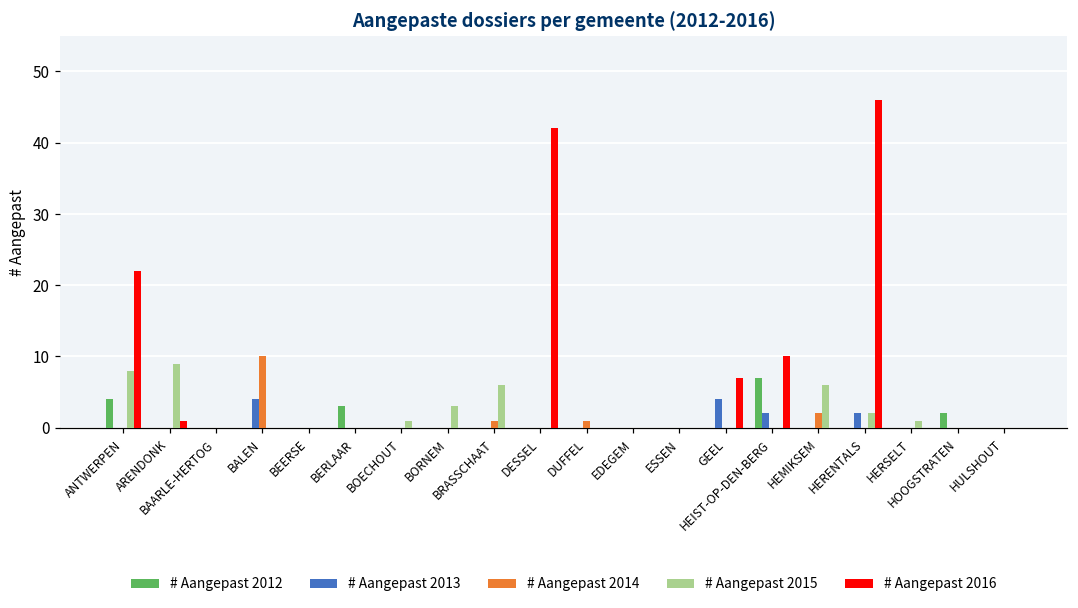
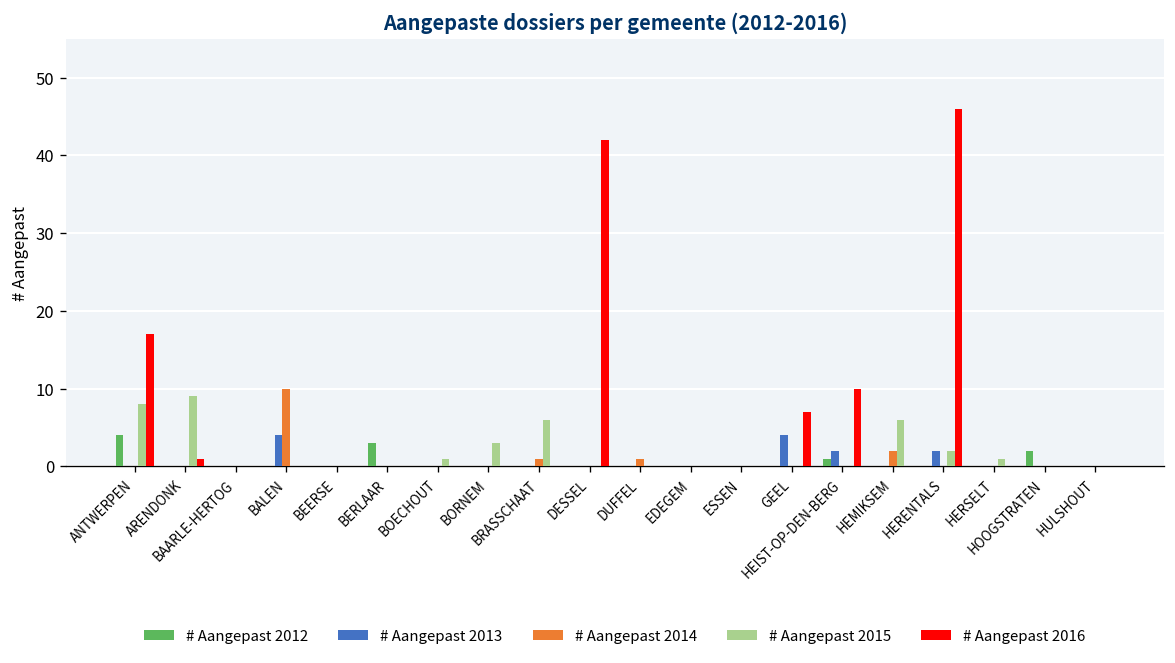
# Aangepast 2016, ANTWERPEN: 22 -> 17
# Aangepast 2012, HEIST-OP-DEN-BERG: 7 -> 1
